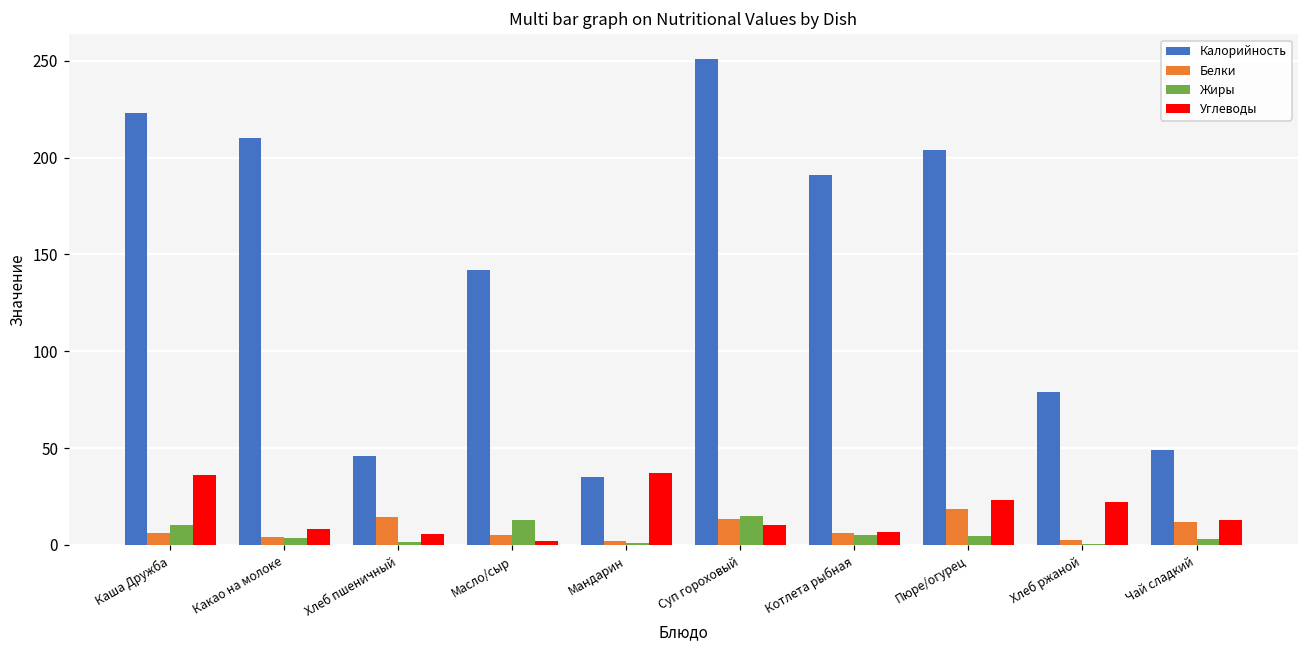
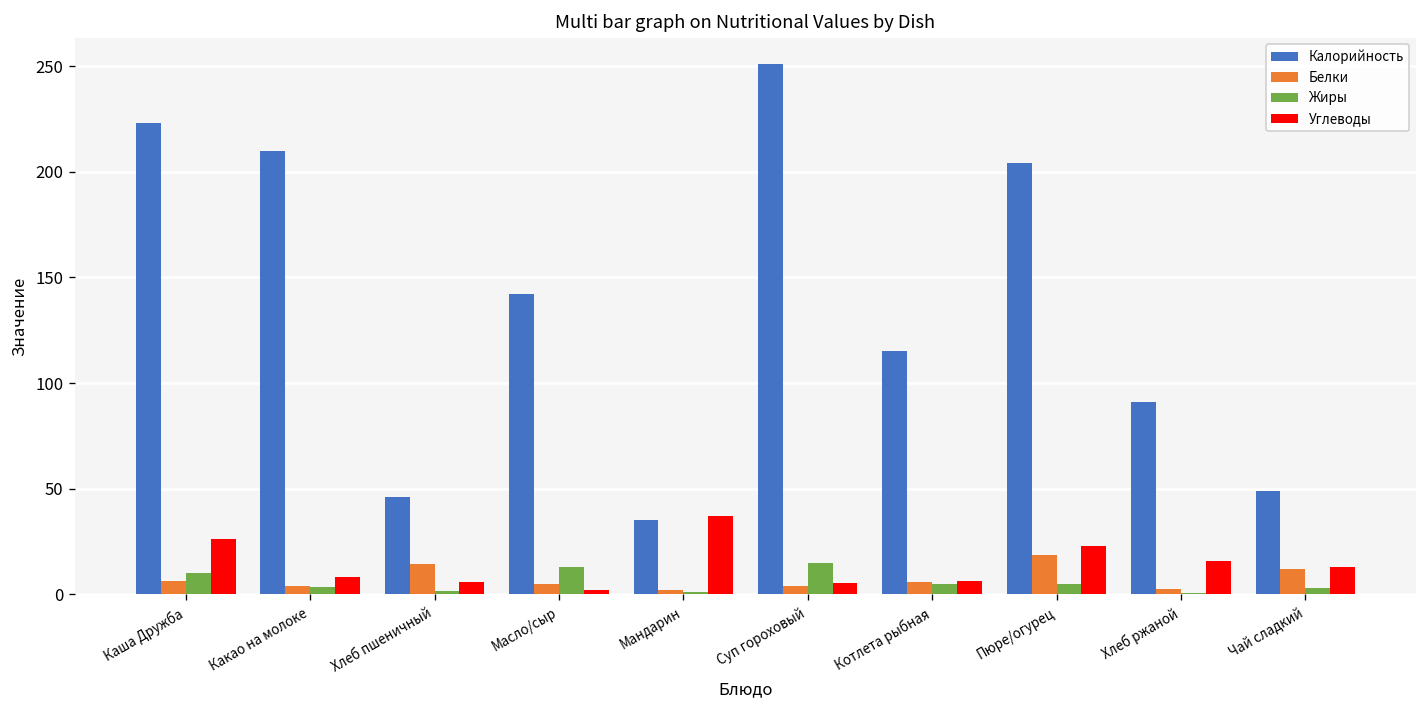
Углеводы, Каша Дружба: 36 -> 26
Белки, Суп гороховый: 13 -> 4
Углеводы, Суп гороховый: 10 -> 6
Калорийность, Котлета рыбная: 191 -> 115
Калорийность, Хлеб ржаной: 79 -> 91
Углеводы, Хлеб ржаной: 22 -> 16
